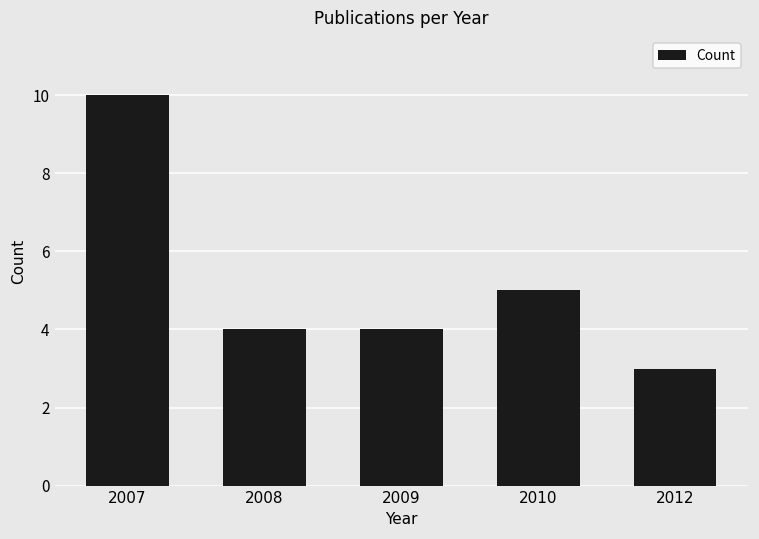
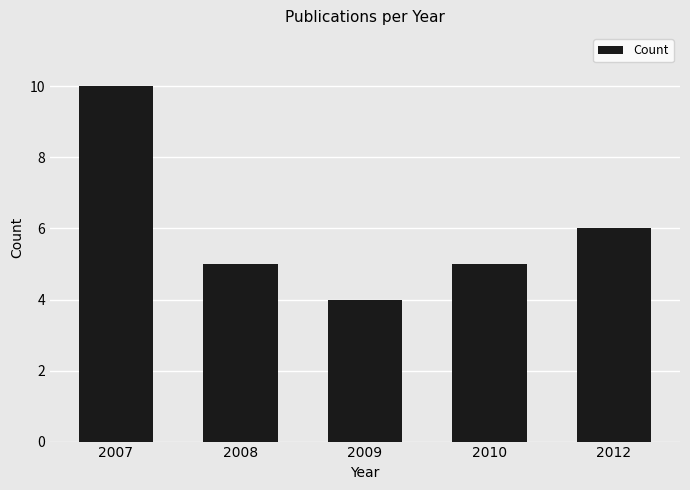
2008: 4 -> 5
2012: 3 -> 6
